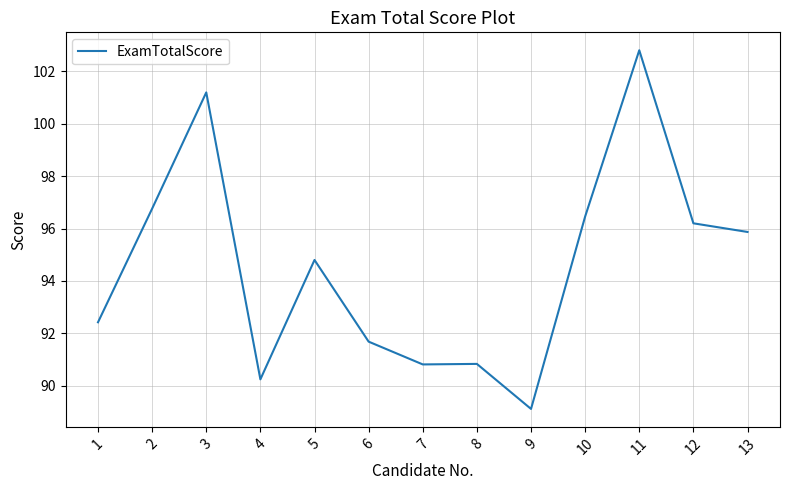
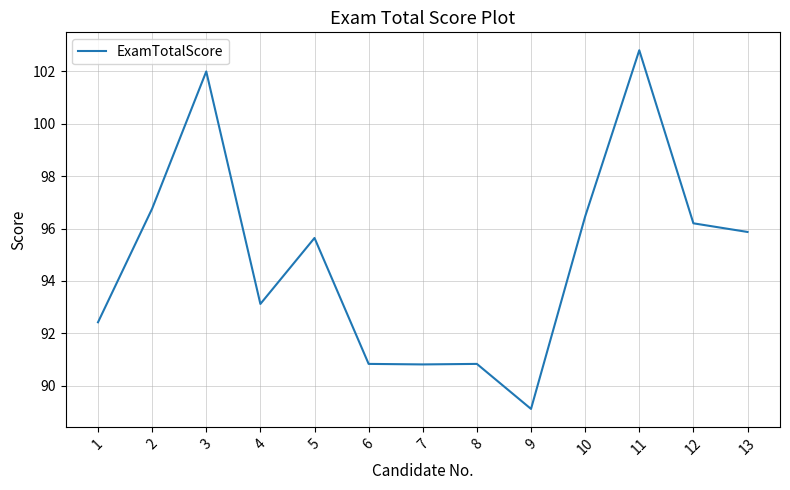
3: 101.2 -> 102.0
4: 90.2 -> 93.1
5: 94.8 -> 95.6
6: 91.7 -> 90.8
